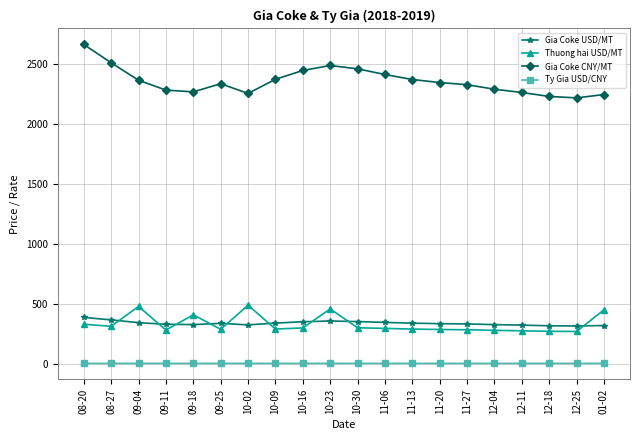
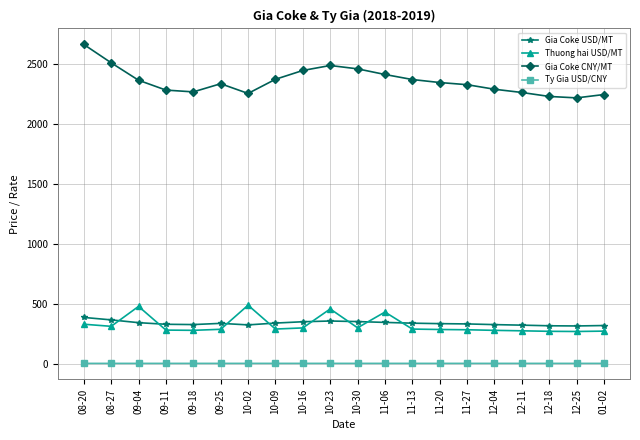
Thuong hai USD/MT, 09-18: 410 -> 280
Thuong hai USD/MT, 11-06: 300 -> 430
Thuong hai USD/MT, 01-02: 450 -> 280
